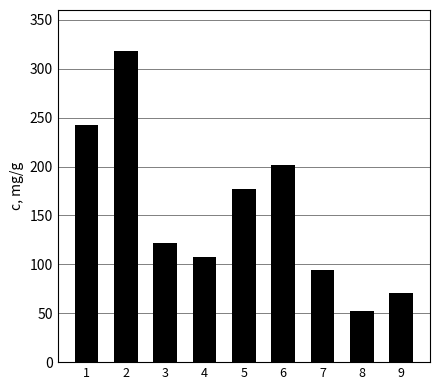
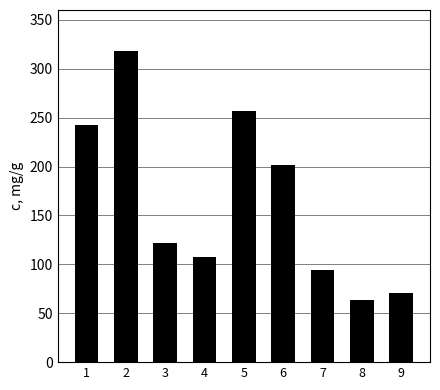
5: 180 -> 260
8: 50 -> 60
